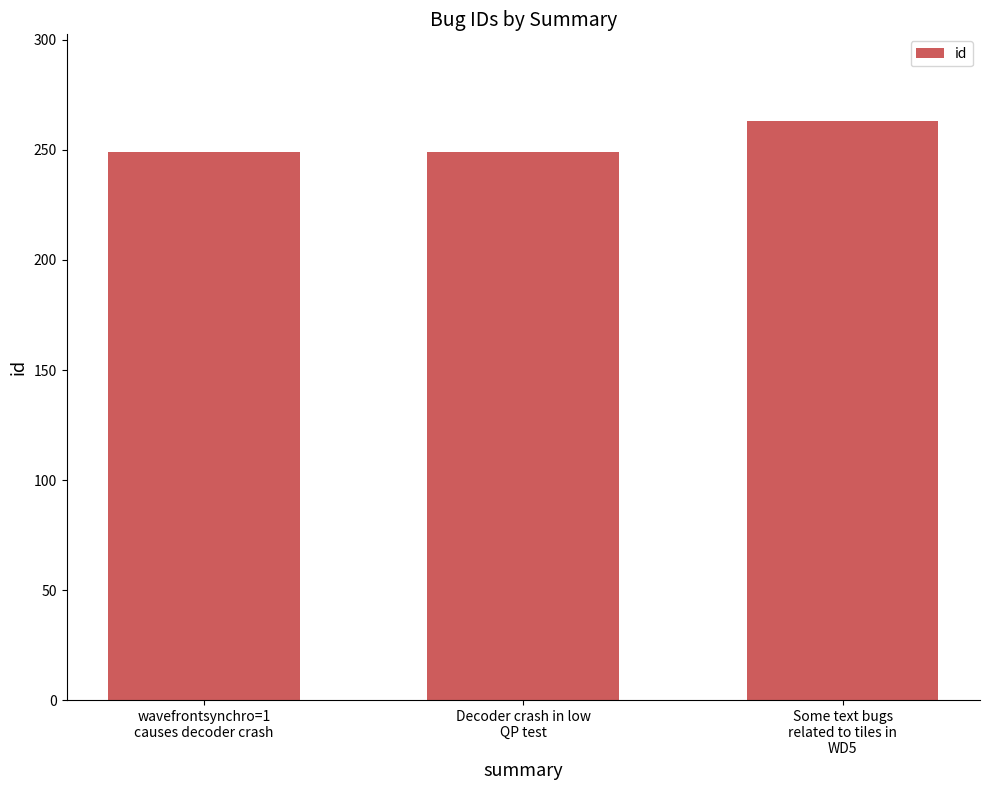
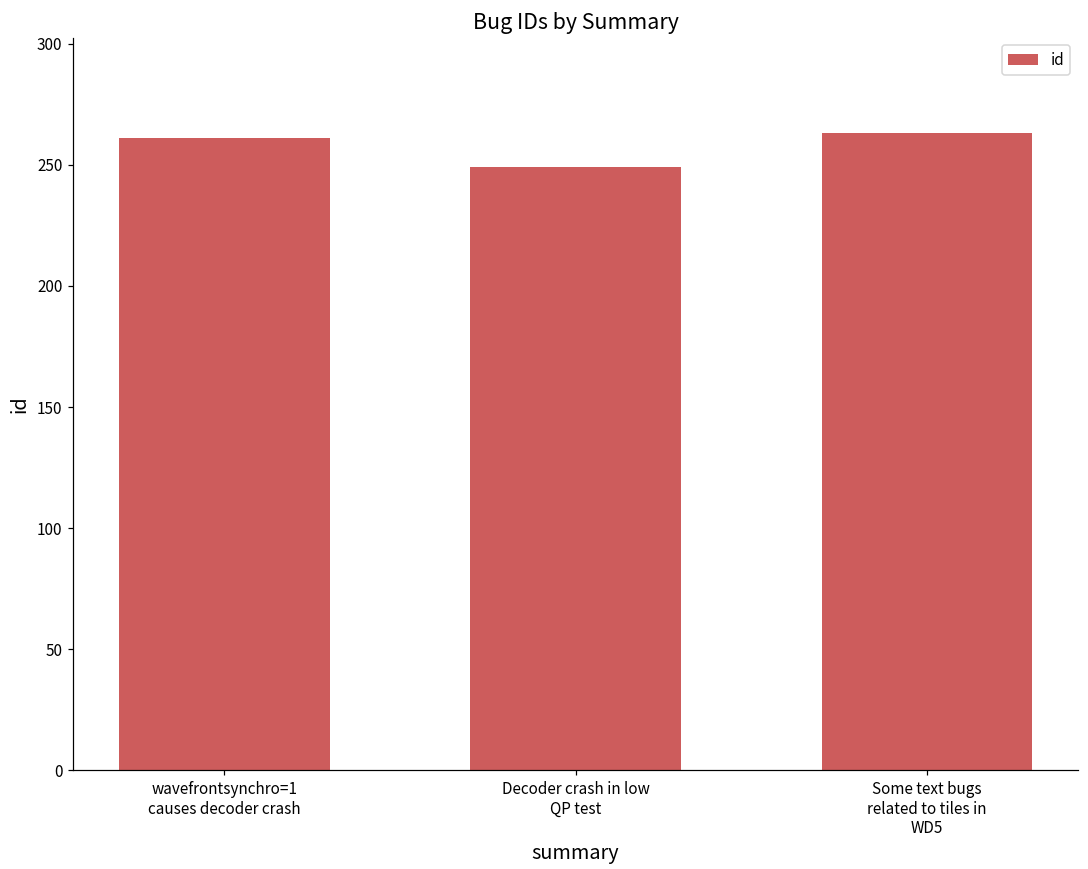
wavefrontsynchro=1 causes decoder crash: 249 -> 261
